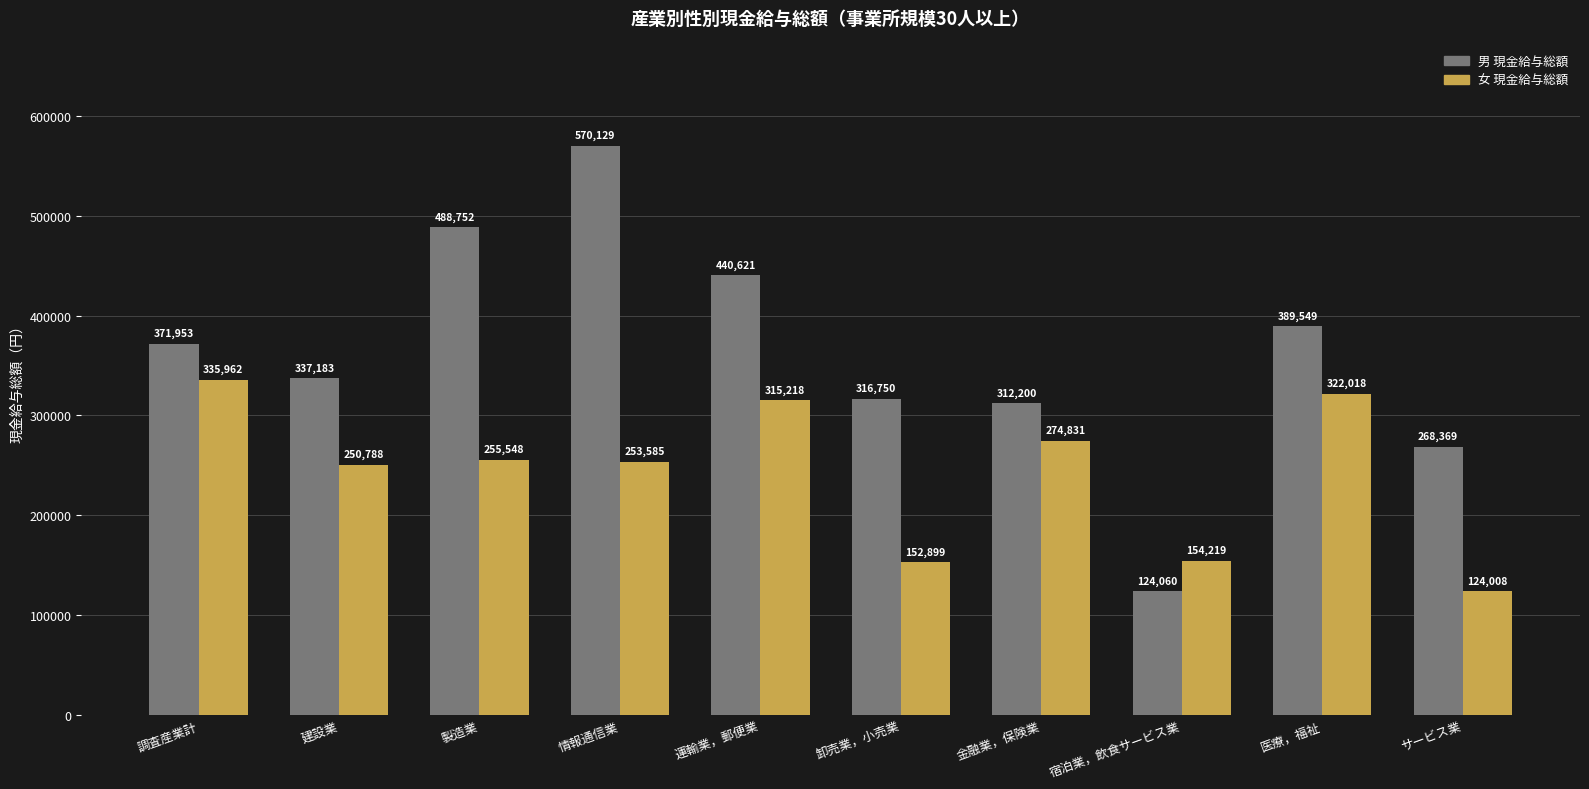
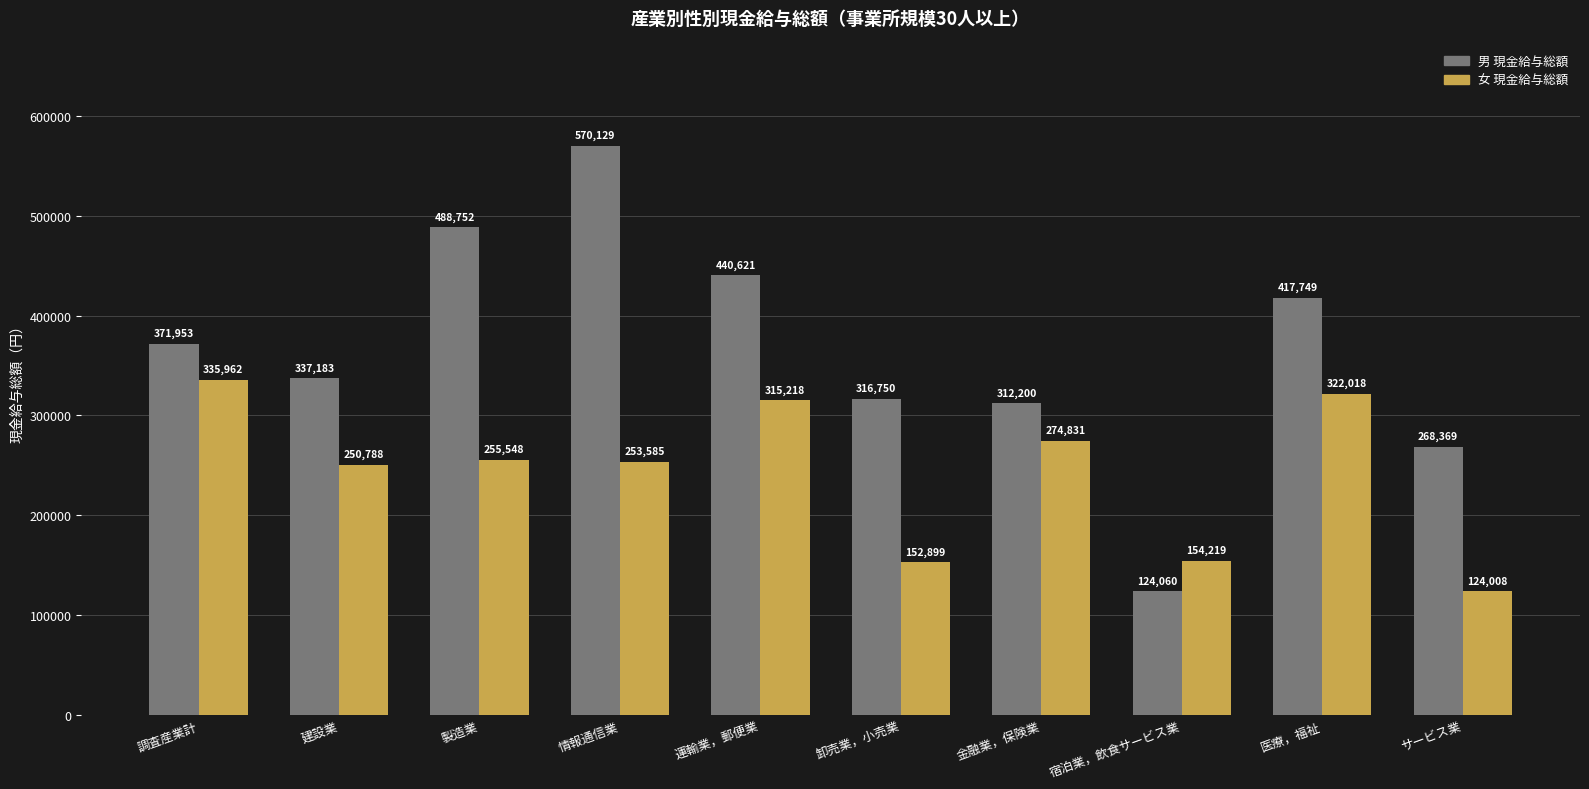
男 現金給与総額, 医療，福祉: 389,549 -> 417,749
